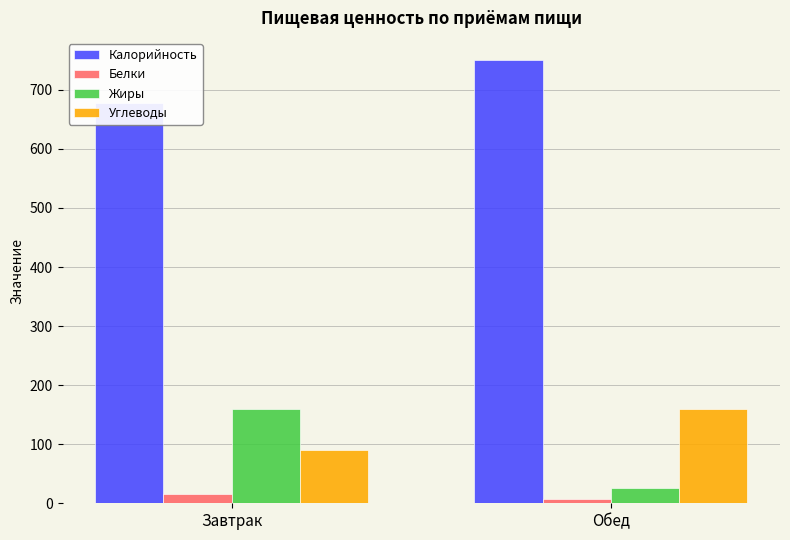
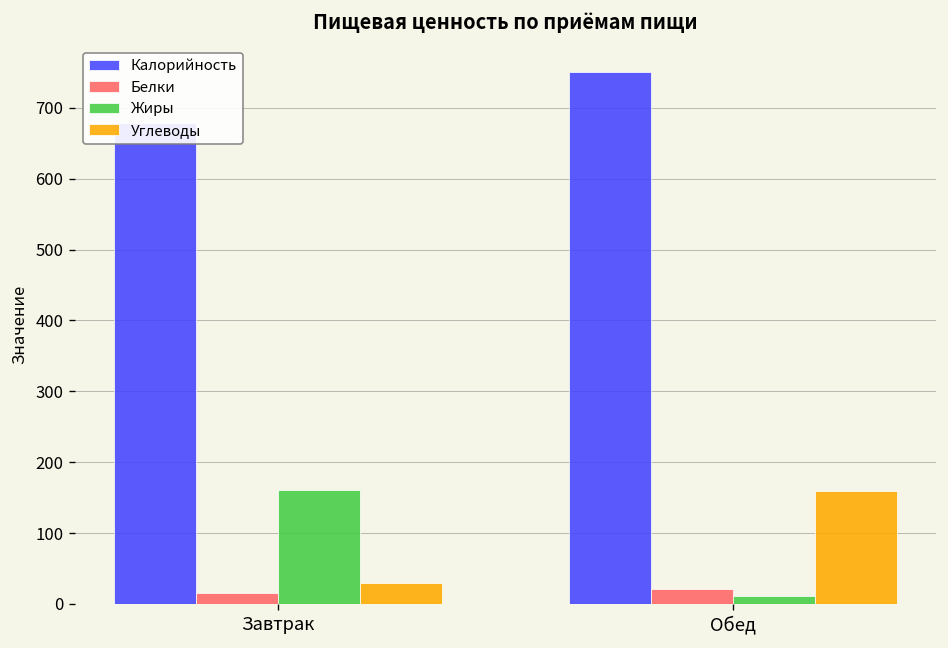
Углеводы, Завтрак: 90 -> 30
Белки, Обед: 10 -> 20
Жиры, Обед: 30 -> 10
